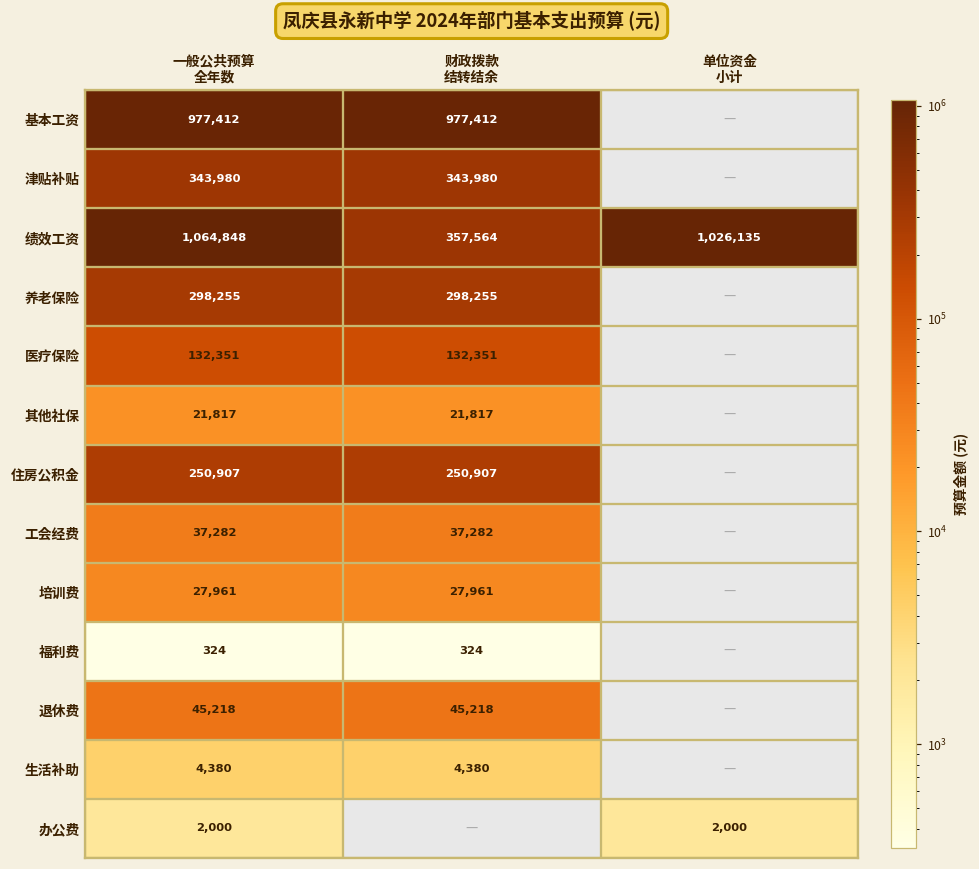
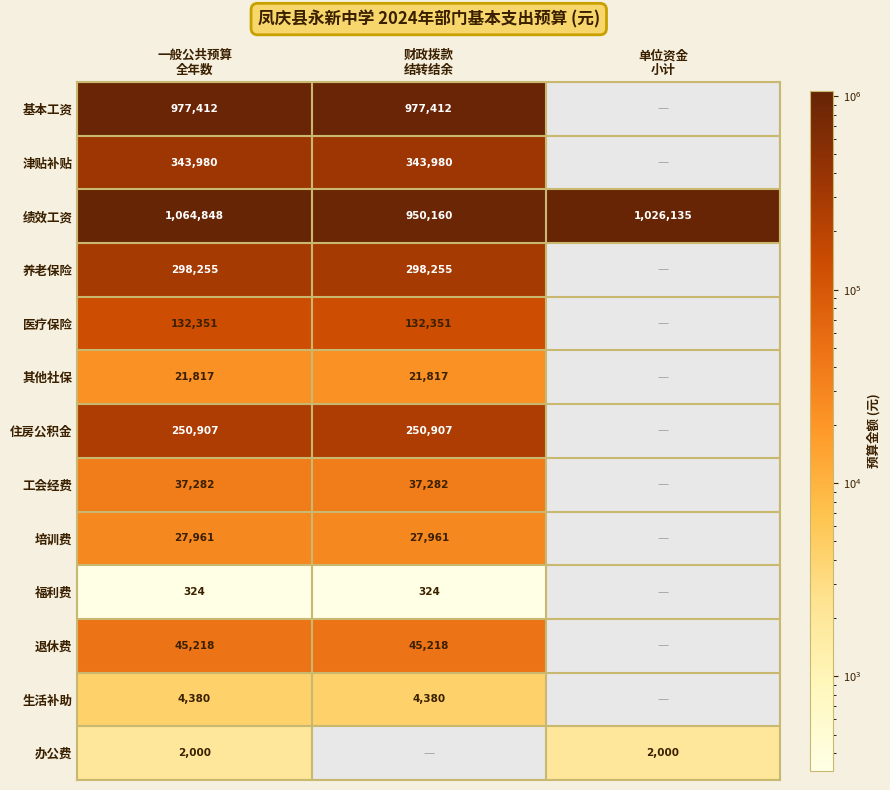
绩效工资, 财政拨款 结转结余: 357,564 -> 950,160
